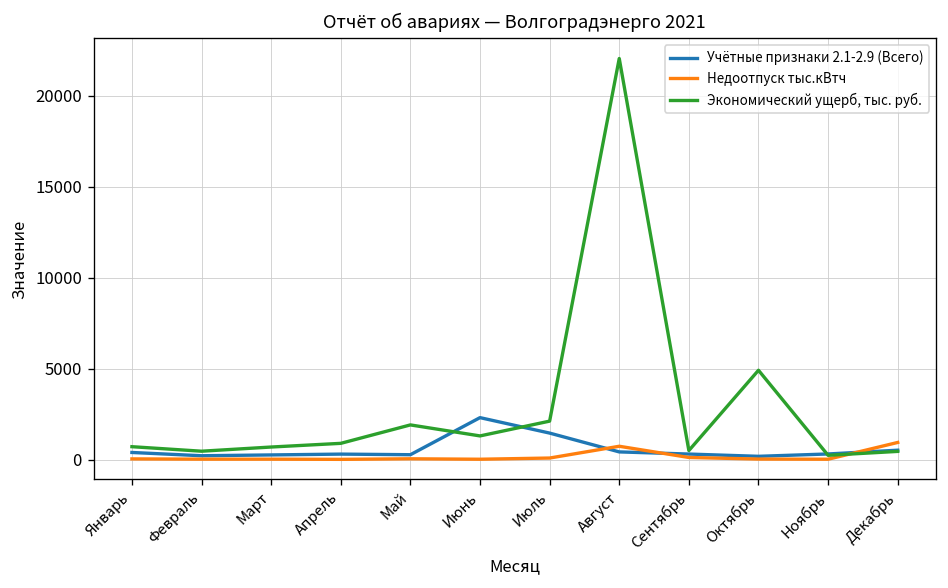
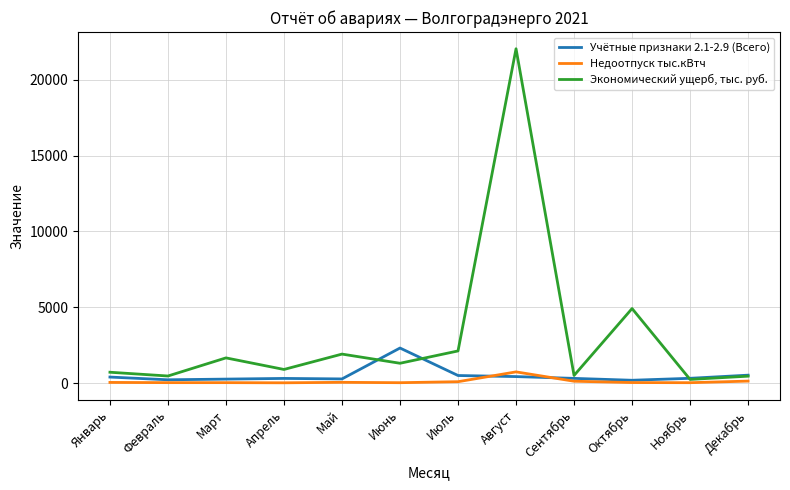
Экономический ущерб, тыс. руб., Март: 700 -> 1700
Учётные признаки 2.1-2.9 (Всего), Июль: 1500 -> 500
Недоотпуск тыс.кВтч, Декабрь: 1000 -> 100
